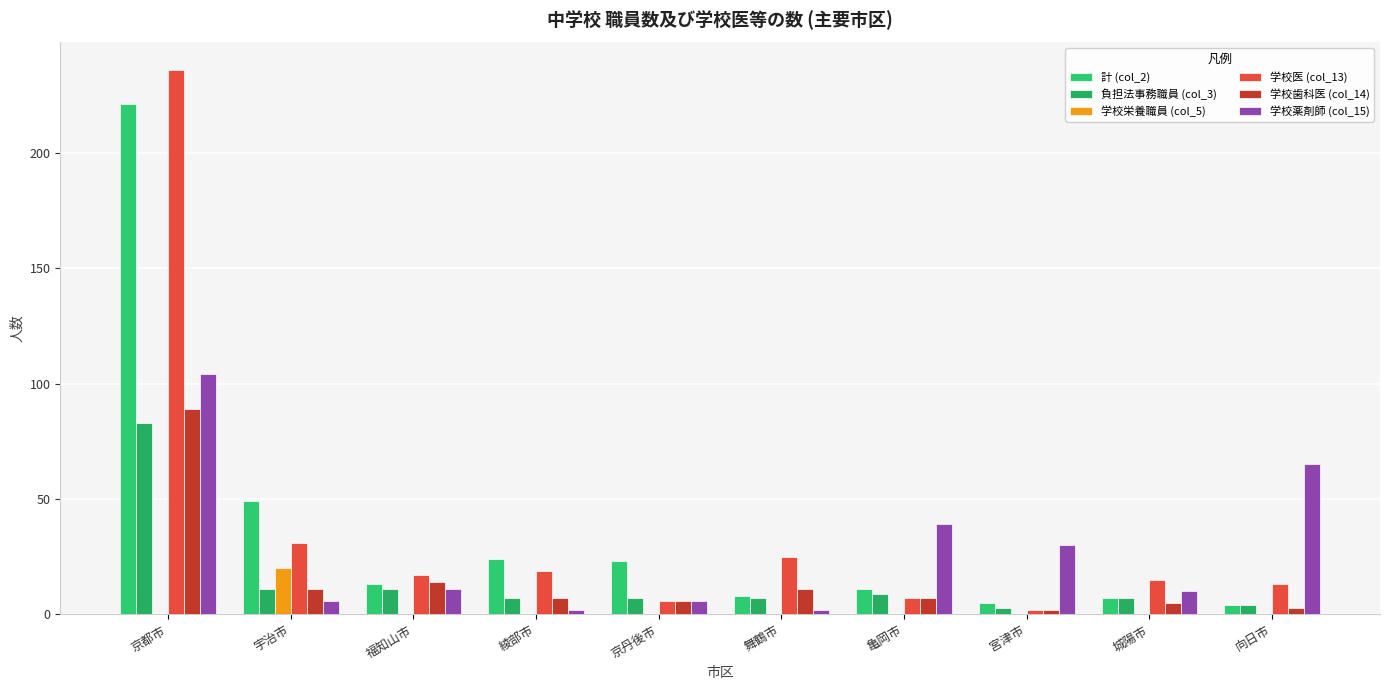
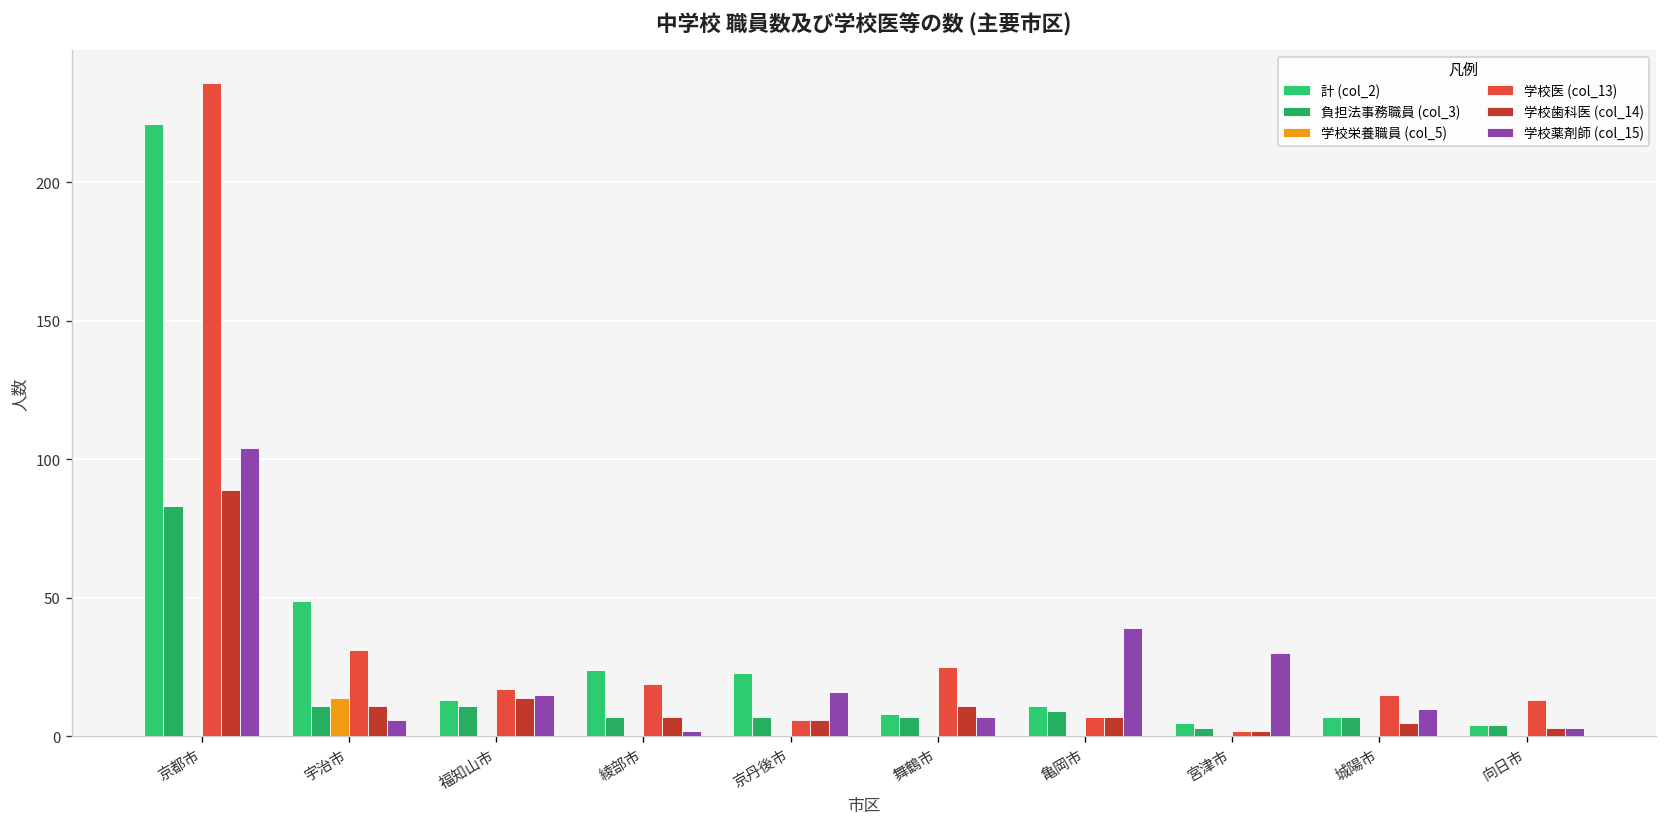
学校栄養職員 (col_5), 宇治市: 20 -> 14
学校薬剤師 (col_15), 福知山市: 11 -> 15
学校薬剤師 (col_15), 京丹後市: 6 -> 16
学校薬剤師 (col_15), 舞鶴市: 2 -> 7
学校薬剤師 (col_15), 向日市: 65 -> 3
